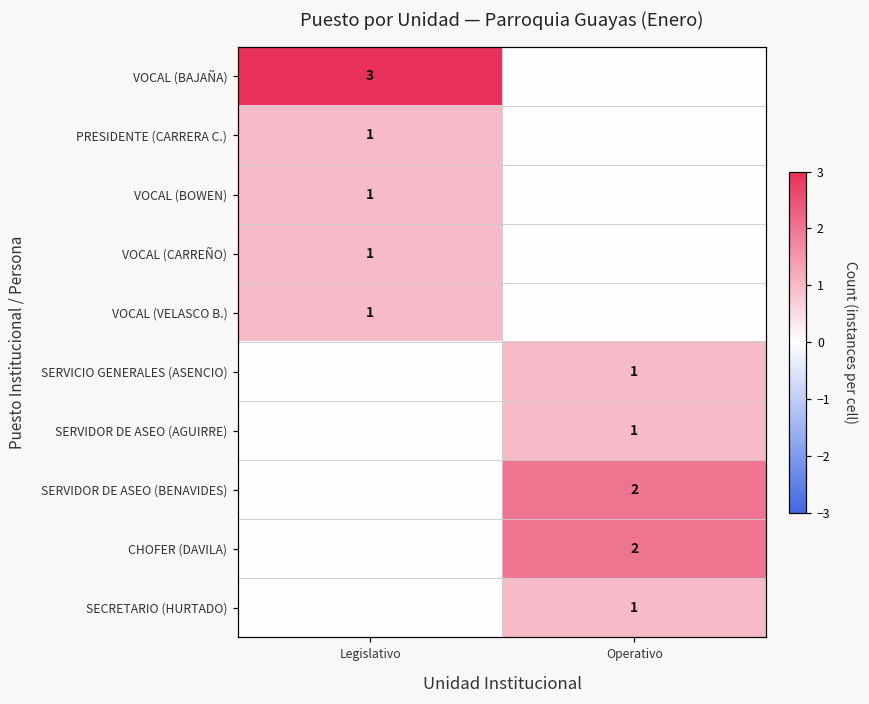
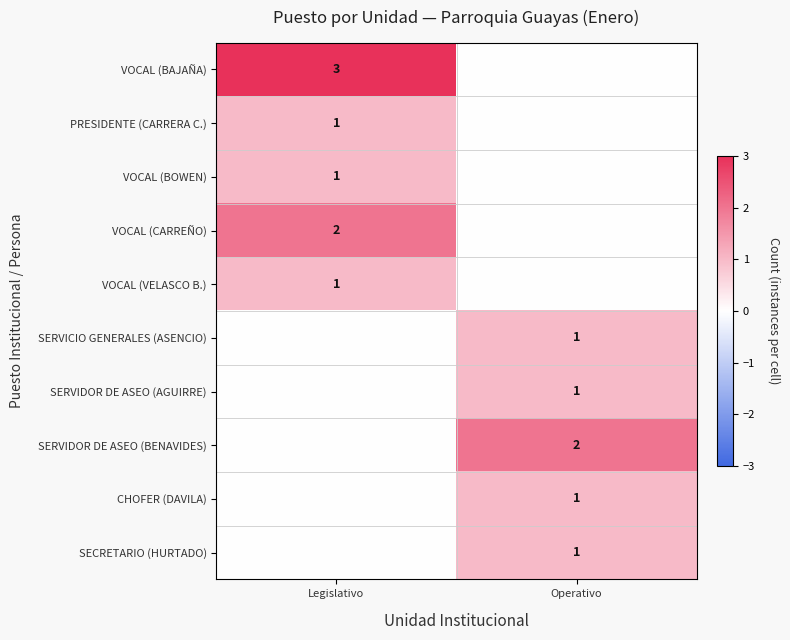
VOCAL (CARREÑO), Legislativo: 1 -> 2
CHOFER (DAVILA), Operativo: 2 -> 1
